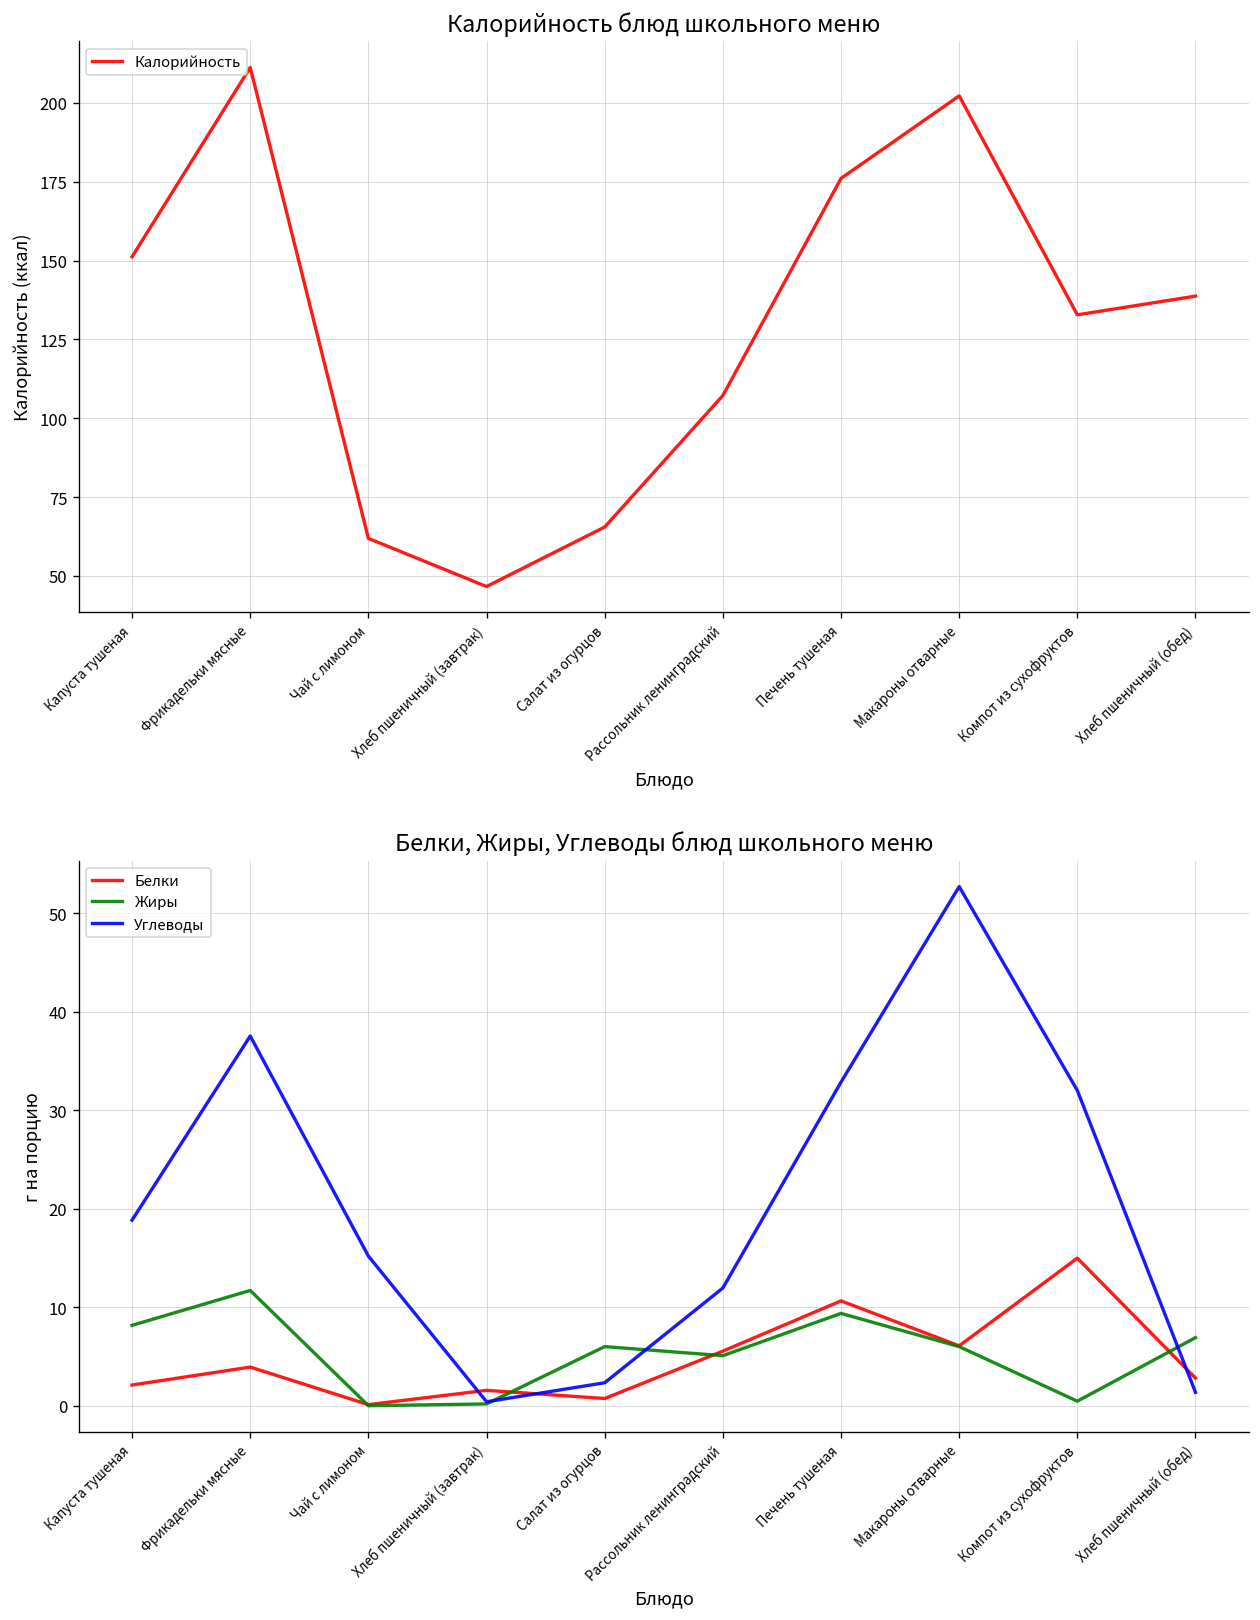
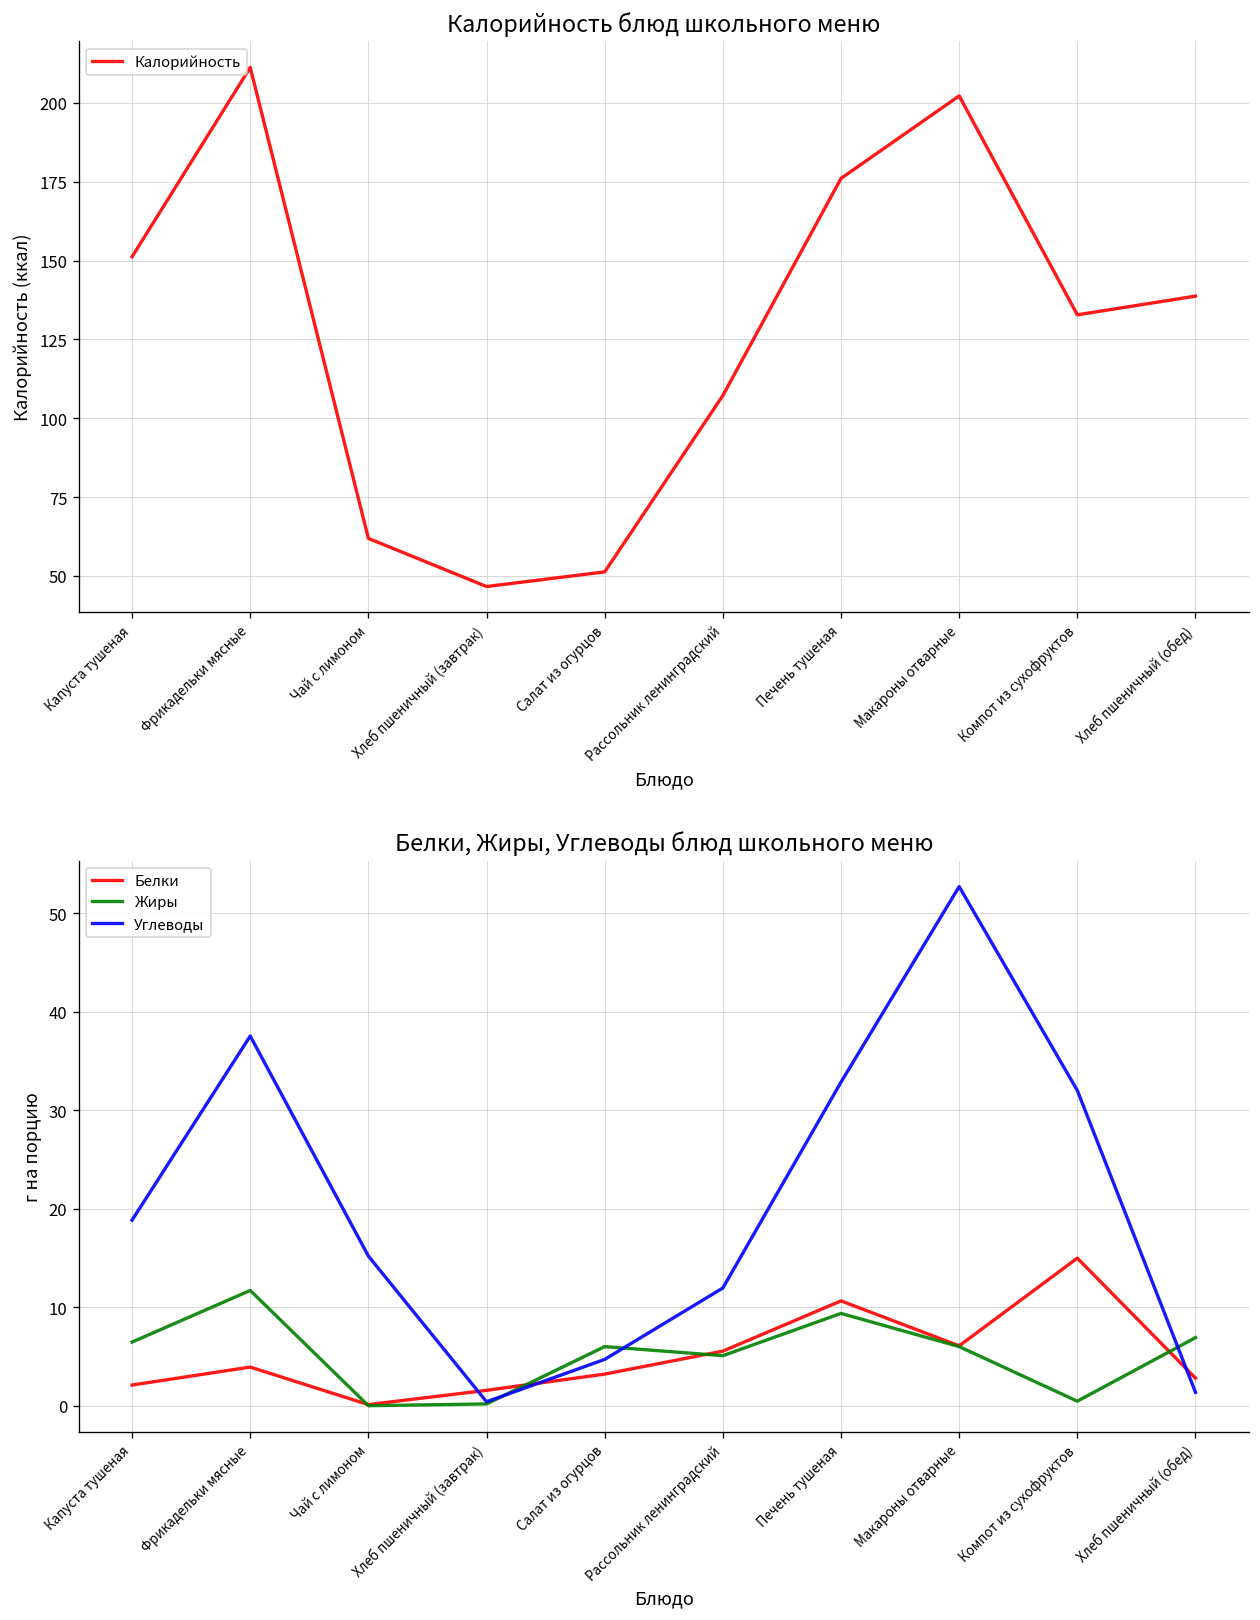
Калорийность блюд школьного меню, Салат из огурцов: 66 -> 51
Белки, Жиры, Углеводы блюд школьного меню, Жиры, Капуста тушеная: 8 -> 6
Белки, Жиры, Углеводы блюд школьного меню, Белки, Салат из огурцов: 1 -> 3
Белки, Жиры, Углеводы блюд школьного меню, Углеводы, Салат из огурцов: 2 -> 5
